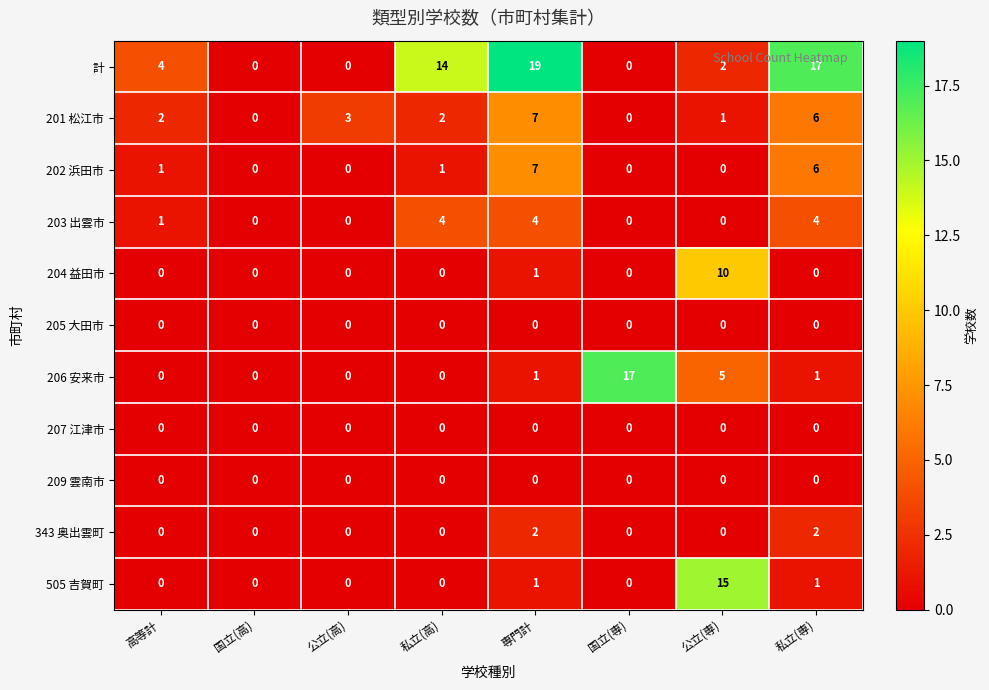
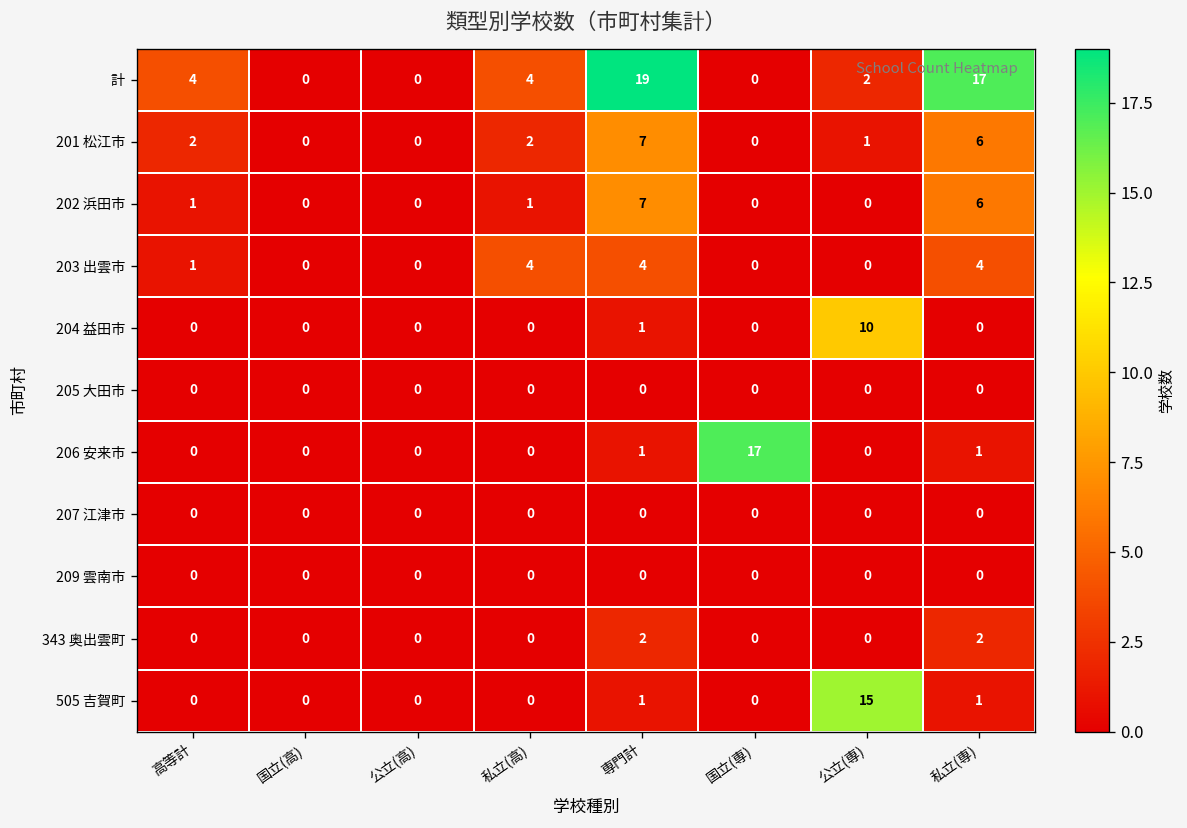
計, 私立(高): 14 -> 4
201 松江市, 公立(高): 3 -> 0
206 安来市, 公立(専): 5 -> 0
